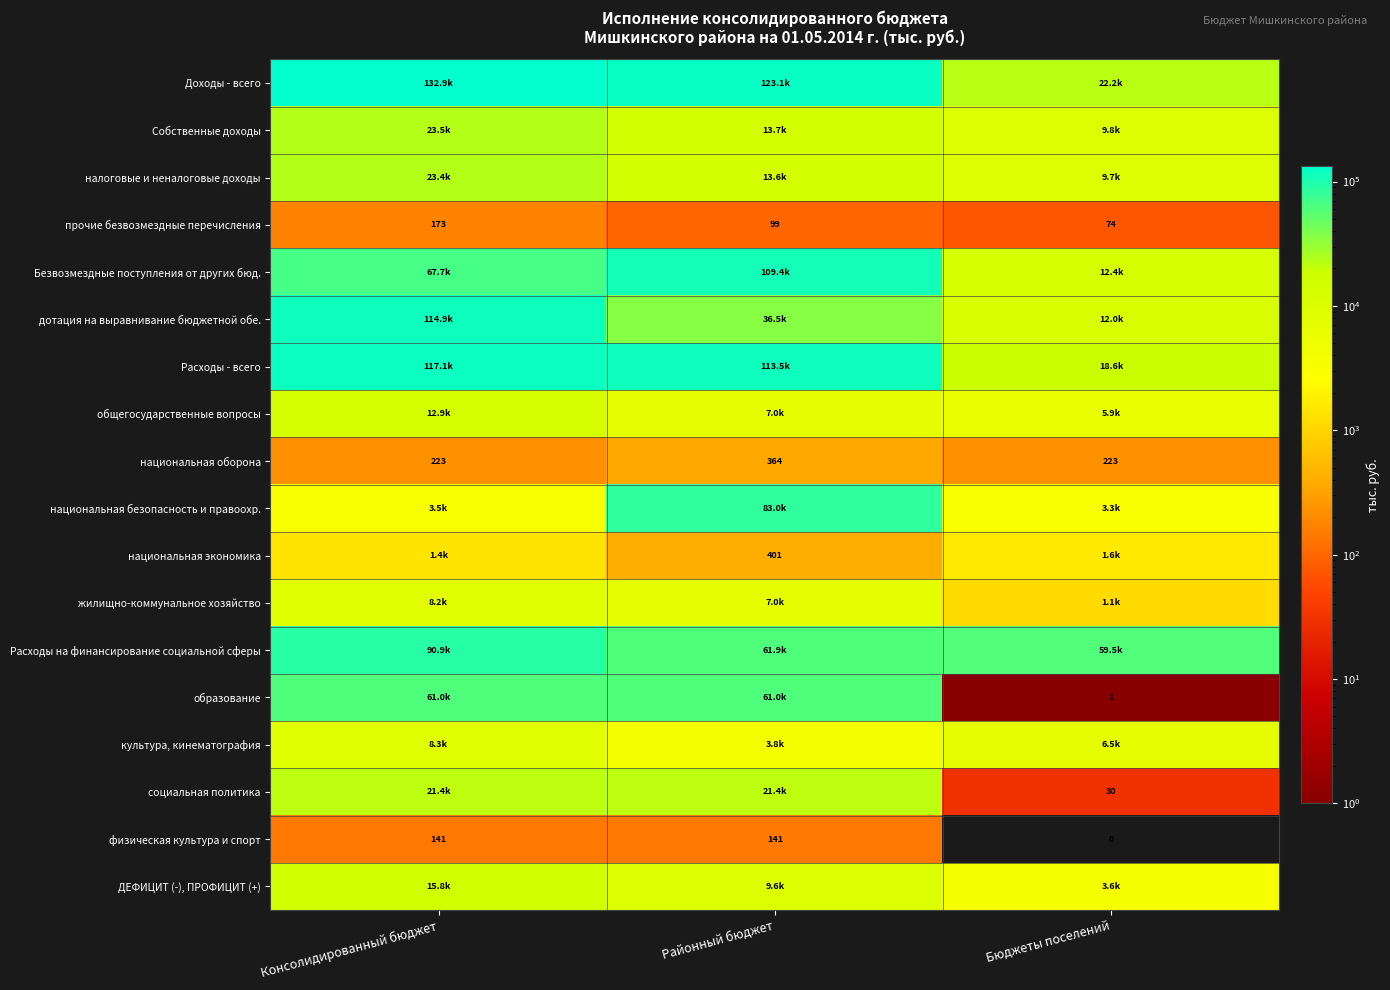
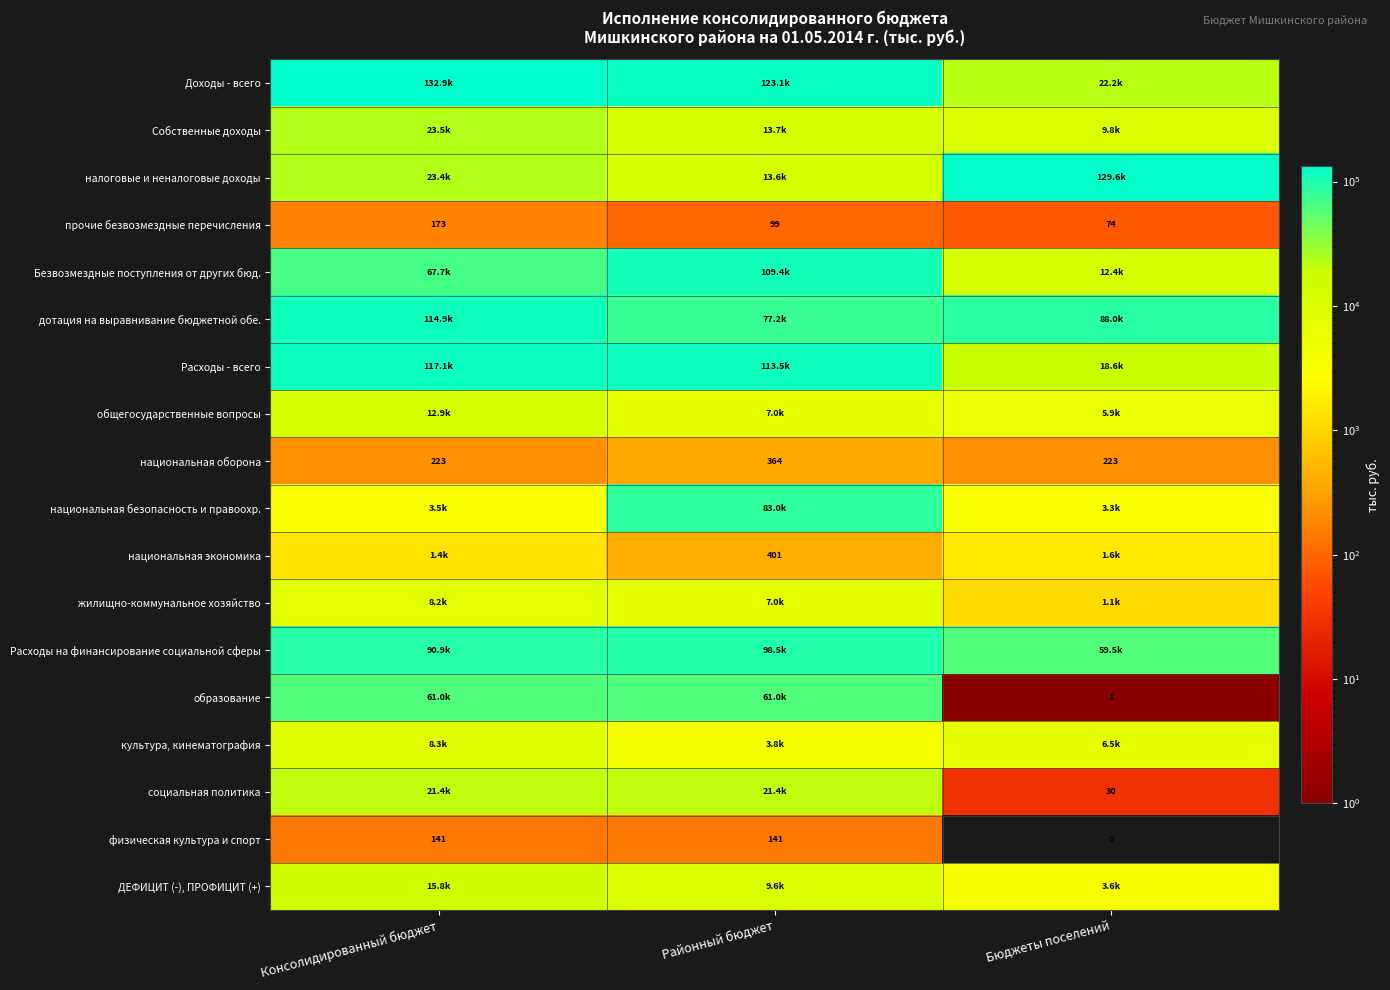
налоговые и неналоговые доходы, Бюджеты поселений: 9.7k -> 129.6k
дотация на выравнивание бюджетной обе., Районный бюджет: 36.5k -> 77.2k
дотация на выравнивание бюджетной обе., Бюджеты поселений: 12.0k -> 88.0k
Расходы на финансирование социальной сферы, Районный бюджет: 61.9k -> 98.5k
